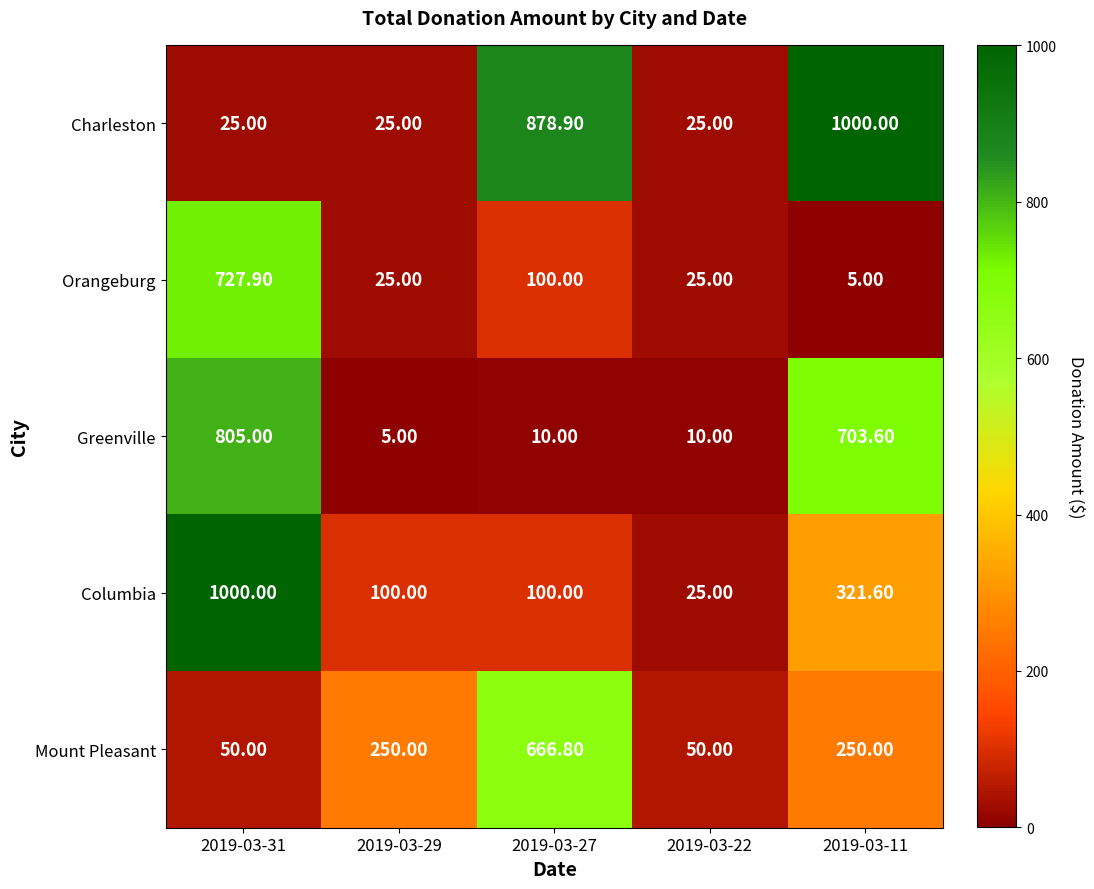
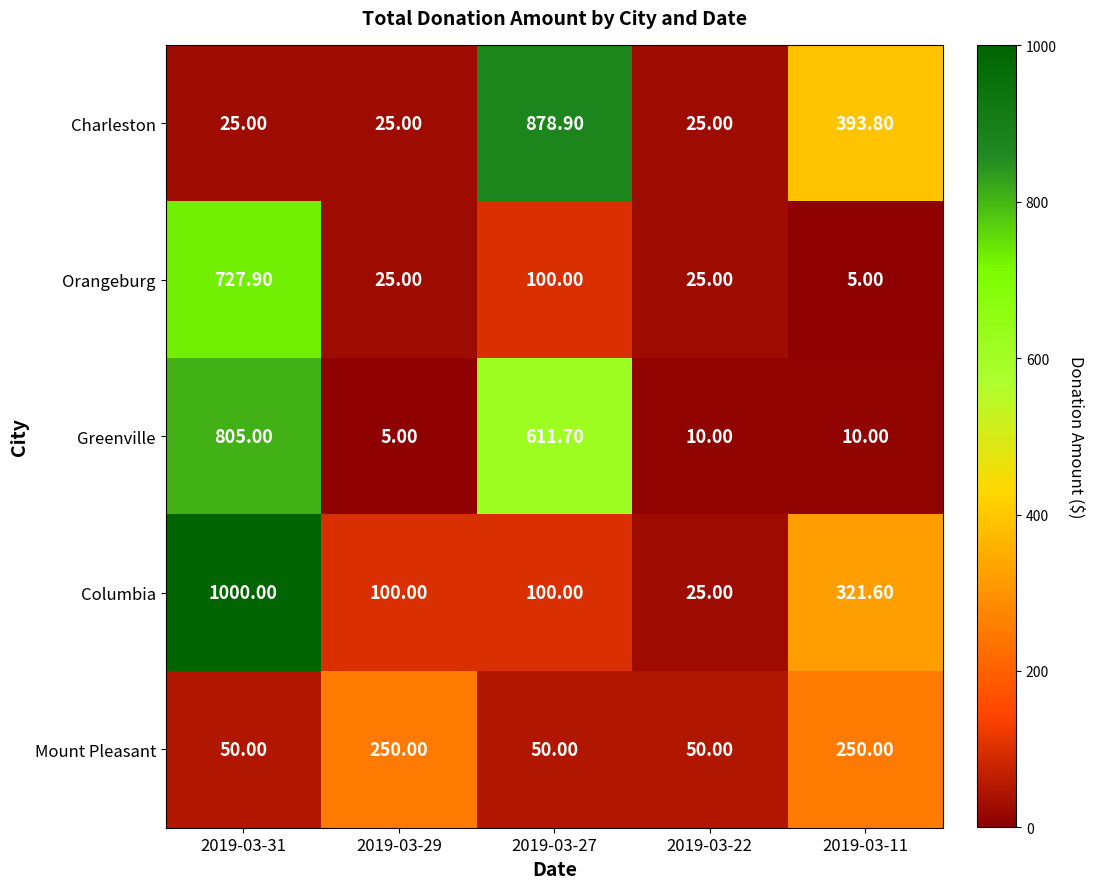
Charleston, 2019-03-11: 1000.00 -> 393.80
Greenville, 2019-03-27: 10.00 -> 611.70
Greenville, 2019-03-11: 703.60 -> 10.00
Mount Pleasant, 2019-03-27: 666.80 -> 50.00
